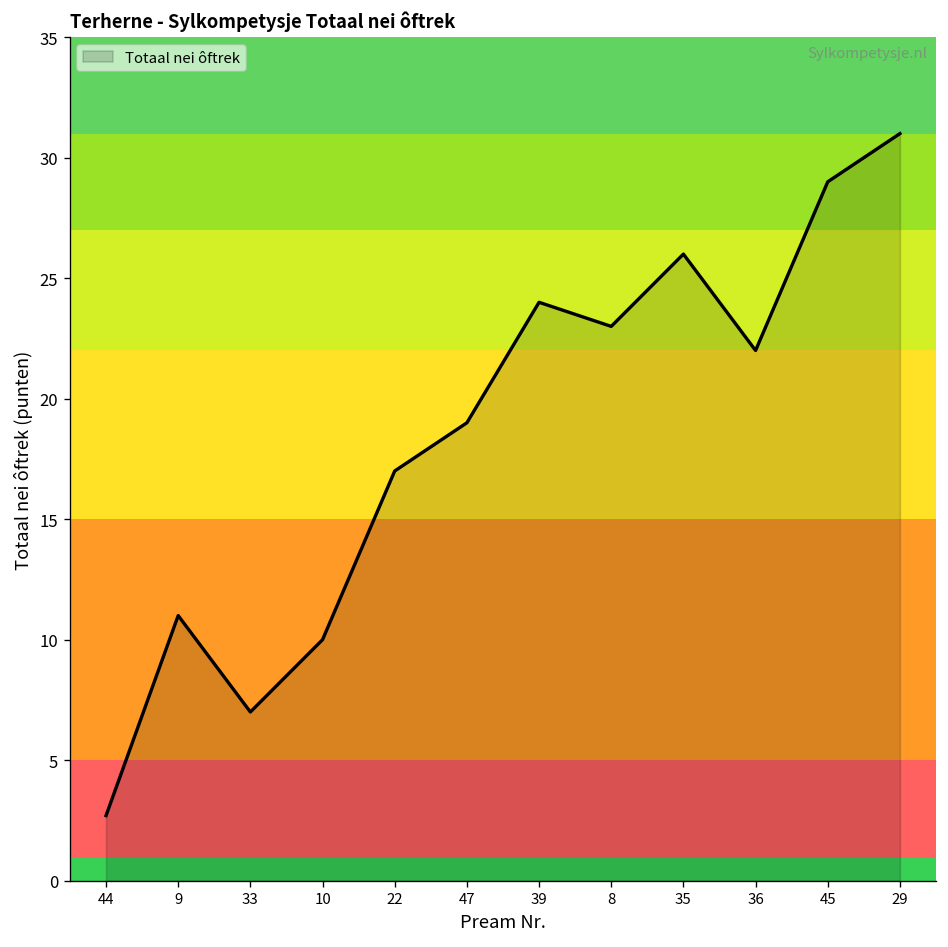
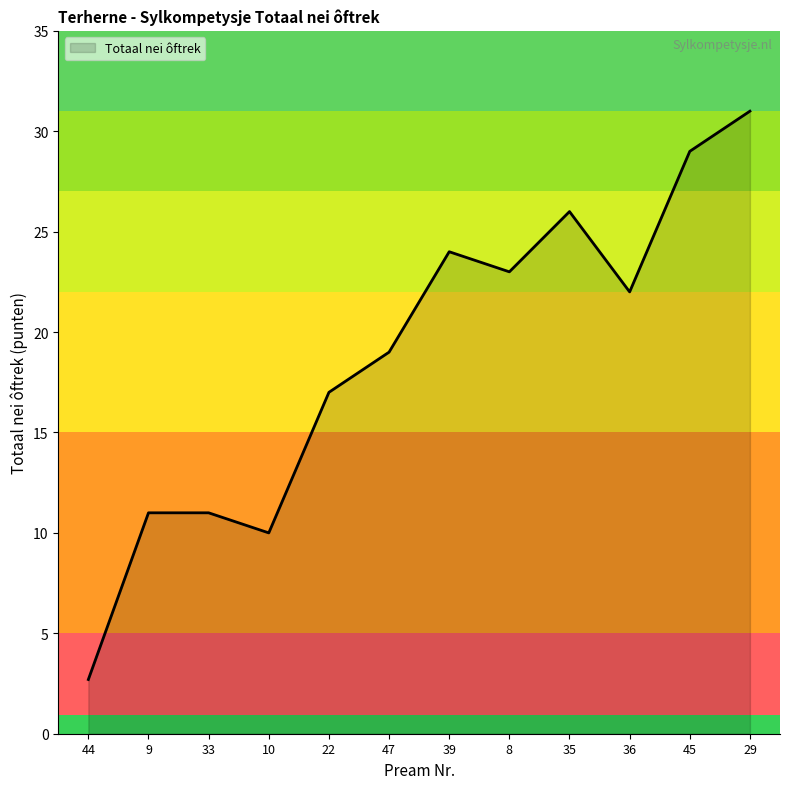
33: 7 -> 11
